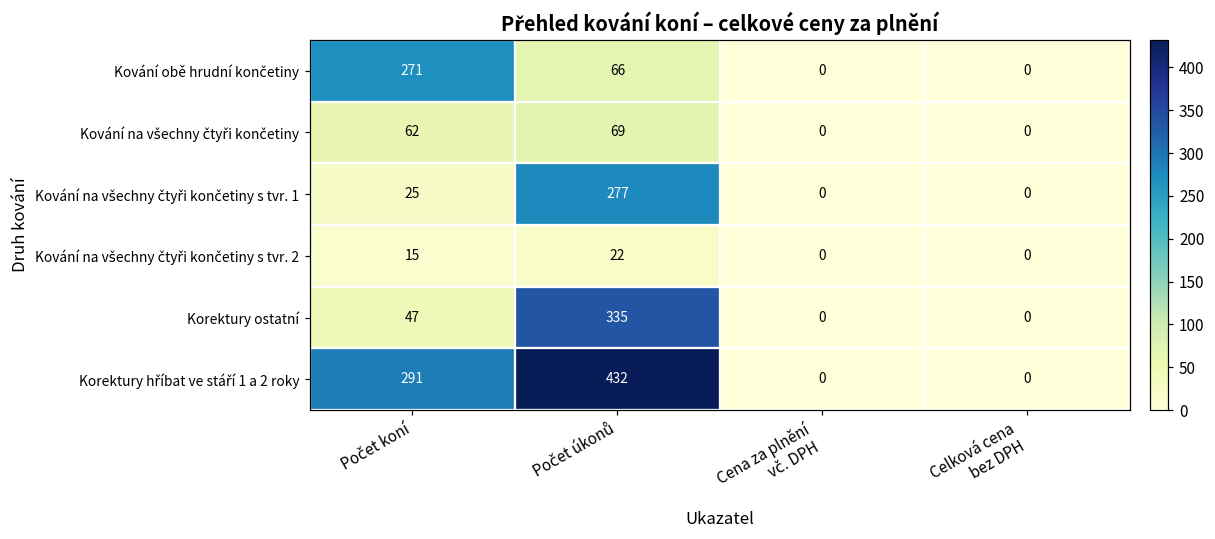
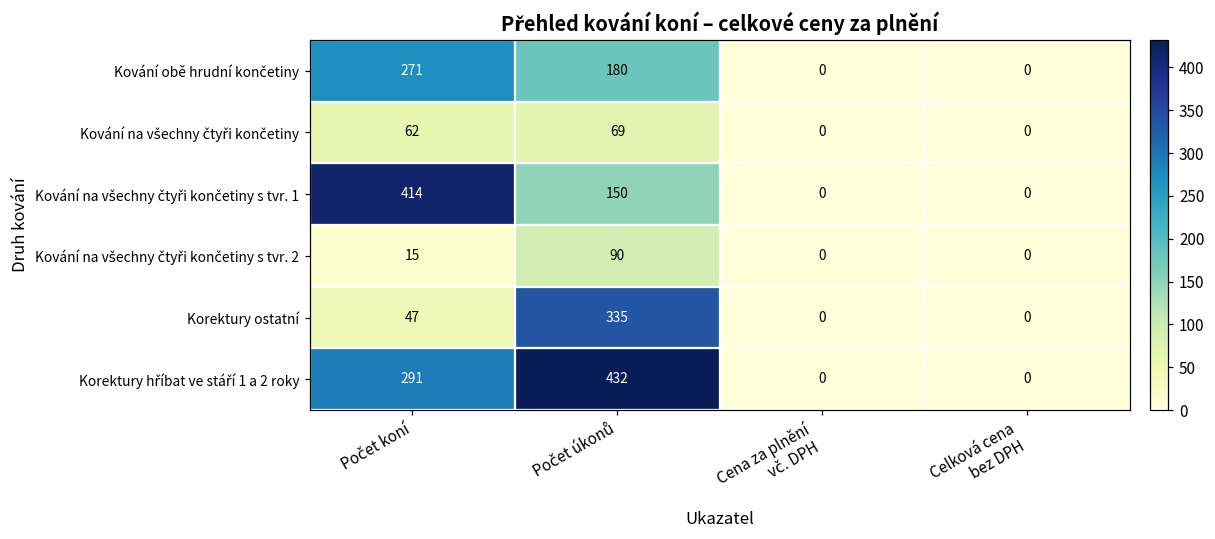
Kování obě hrudní končetiny, Počet úkonů: 66 -> 180
Kování na všechny čtyři končetiny s tvr. 1, Počet koní: 25 -> 414
Kování na všechny čtyři končetiny s tvr. 1, Počet úkonů: 277 -> 150
Kování na všechny čtyři končetiny s tvr. 2, Počet úkonů: 22 -> 90
